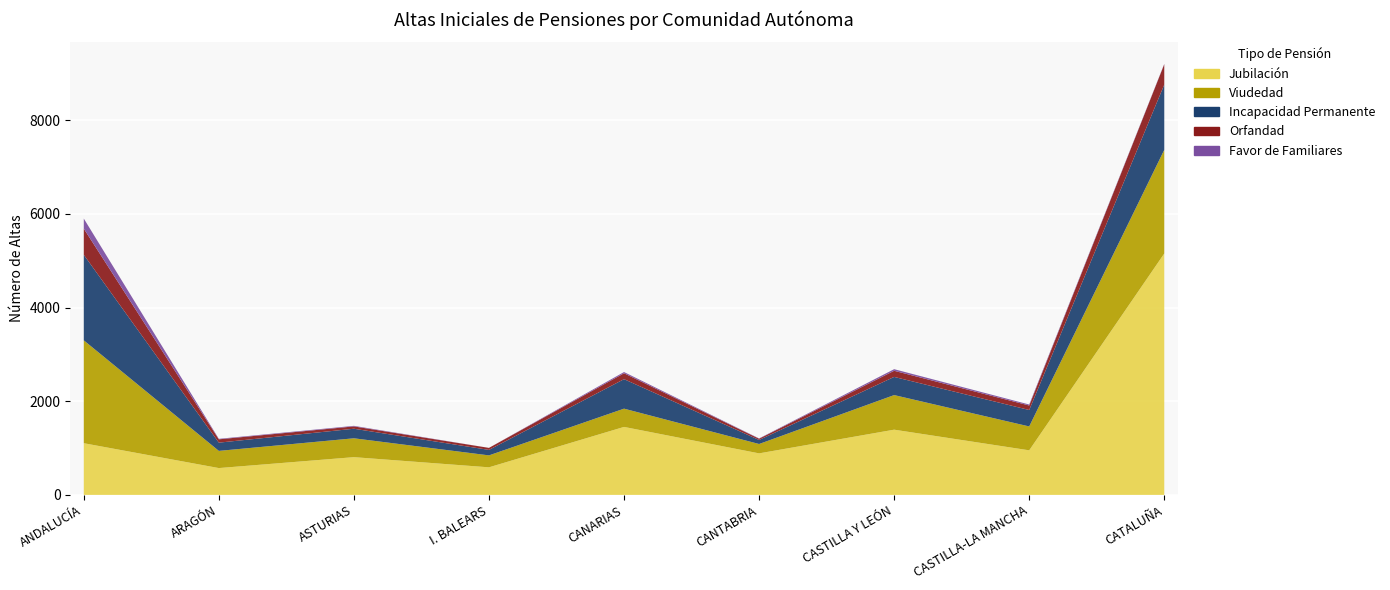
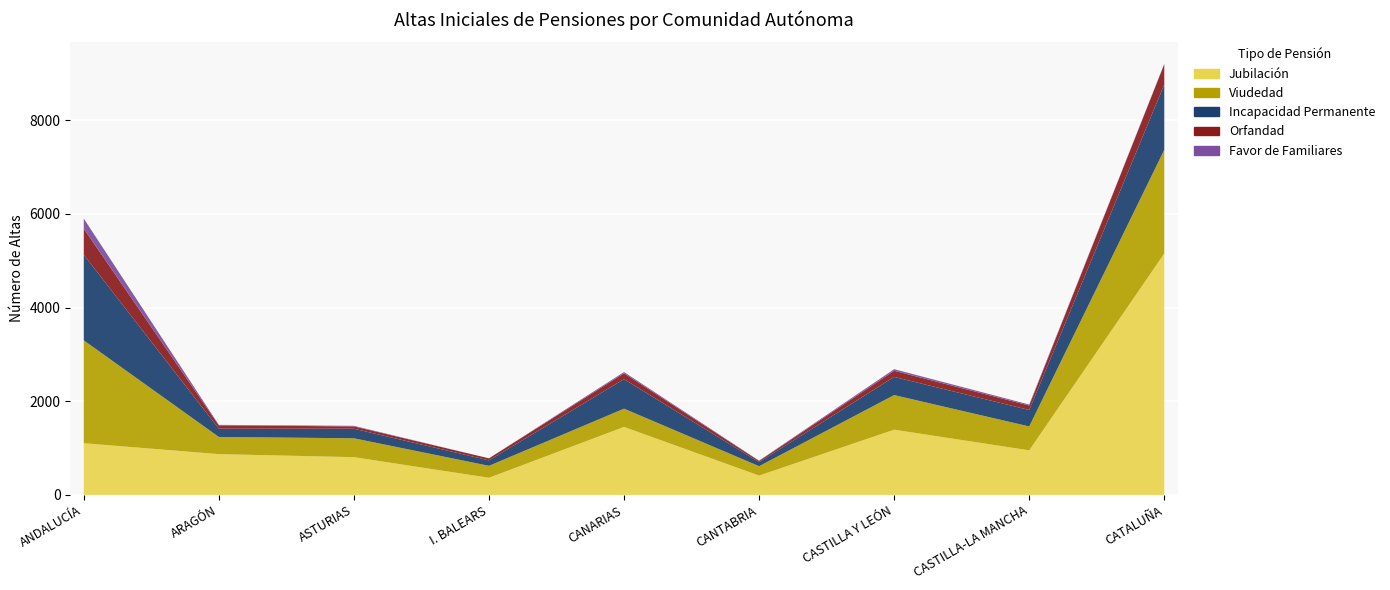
Jubilación, ARAGÓN: 600 -> 900
Jubilación, I. BALEARS: 600 -> 400
Jubilación, CANTABRIA: 900 -> 400
